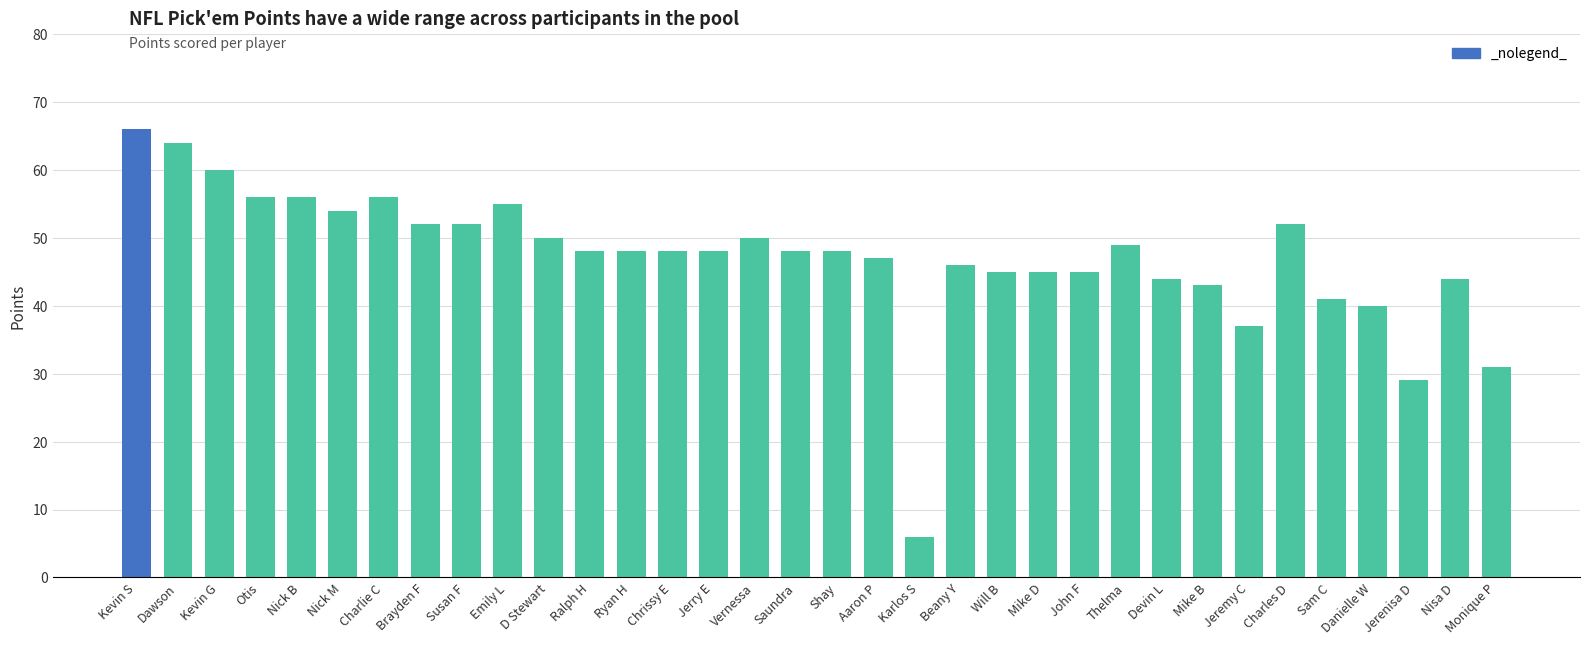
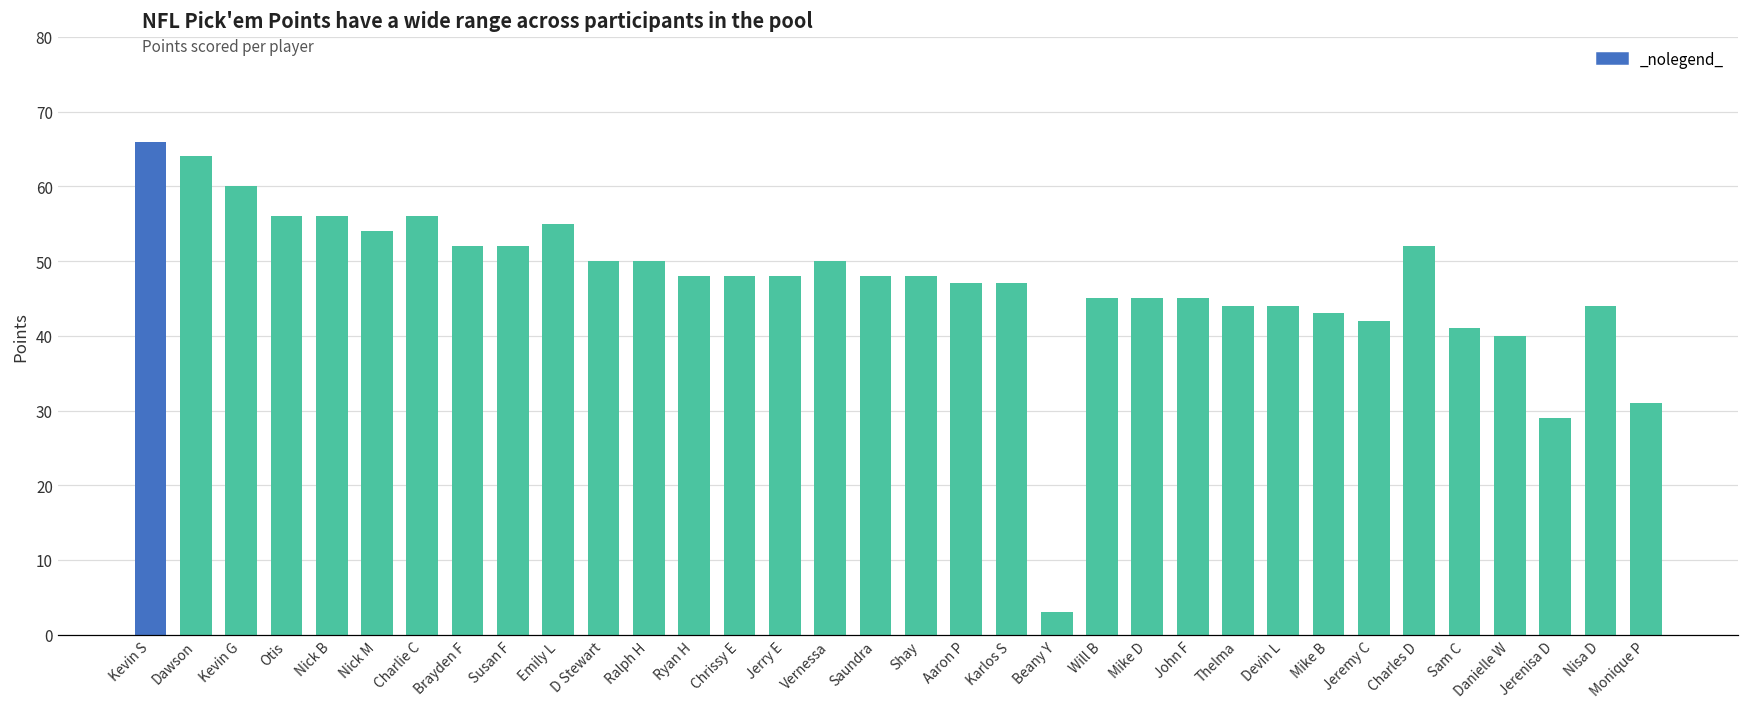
Ralph H: 48 -> 50
Karlos S: 6 -> 47
Beany Y: 46 -> 3
Thelma: 49 -> 44
Jeremy C: 37 -> 42
